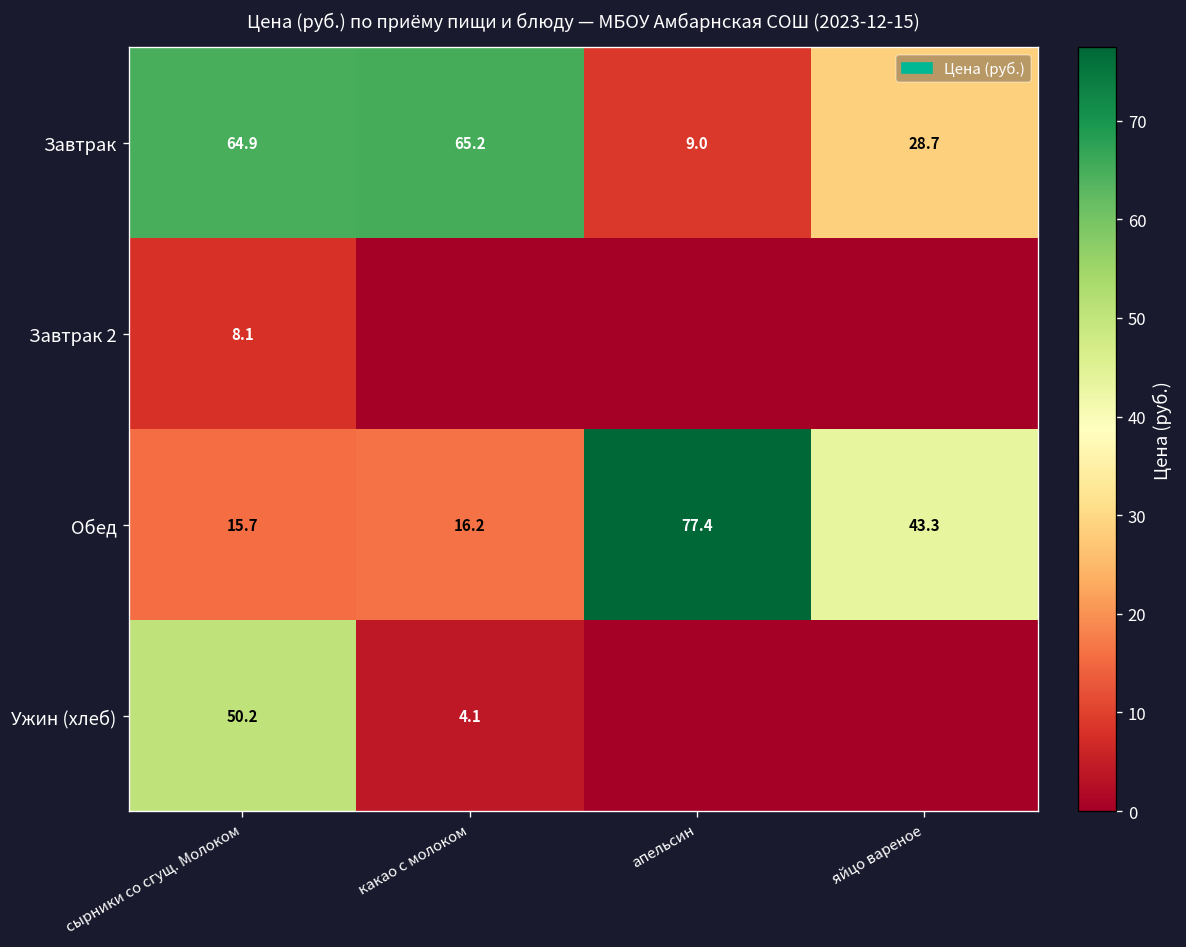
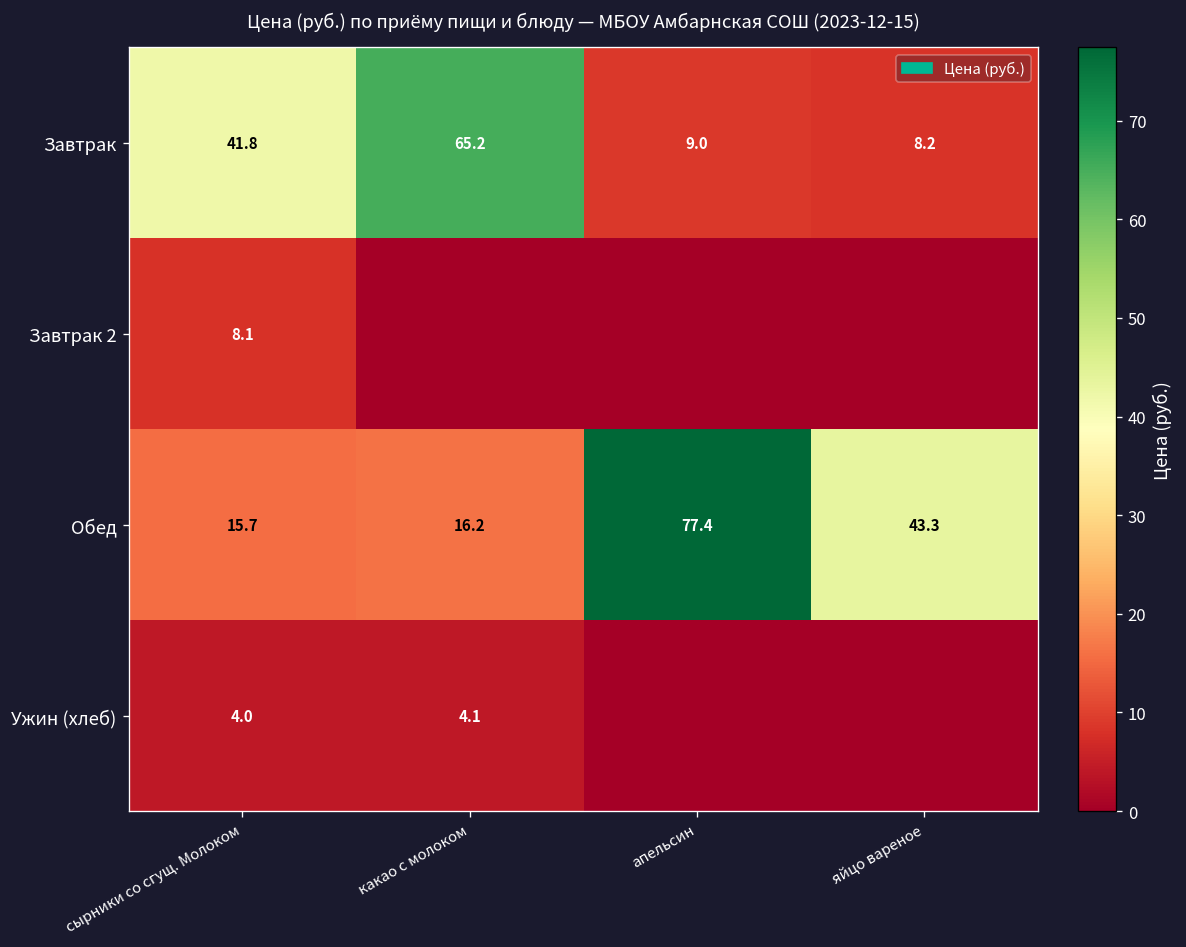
Завтрак, сырники со сгущ. Молоком: 64.9 -> 41.8
Завтрак, яйцо вареное: 28.7 -> 8.2
Ужин (хлеб), сырники со сгущ. Молоком: 50.2 -> 4.0
